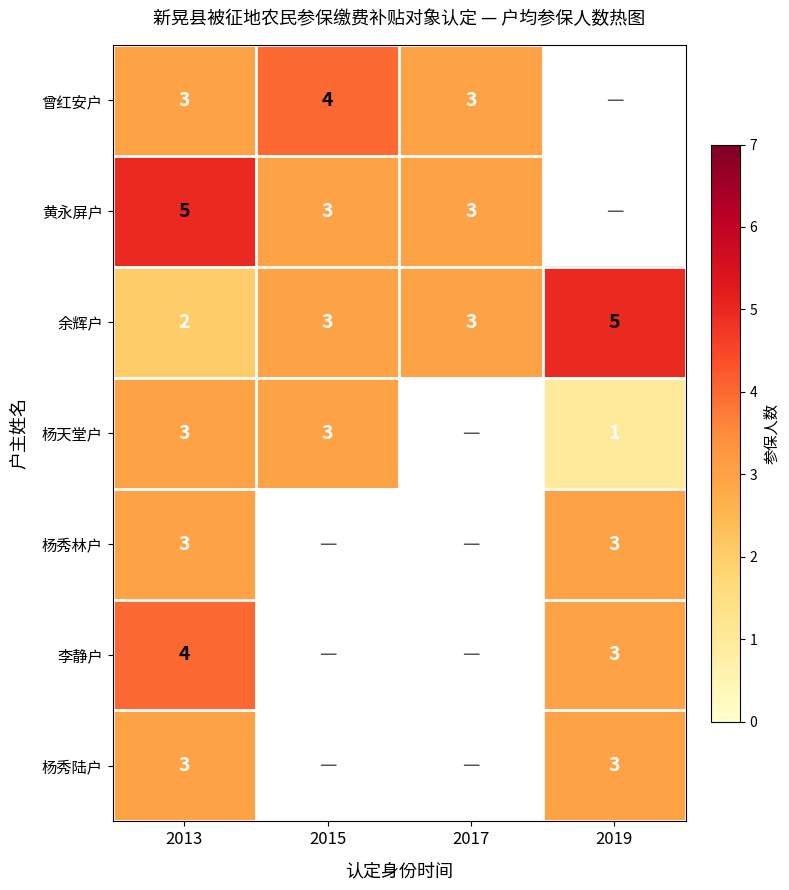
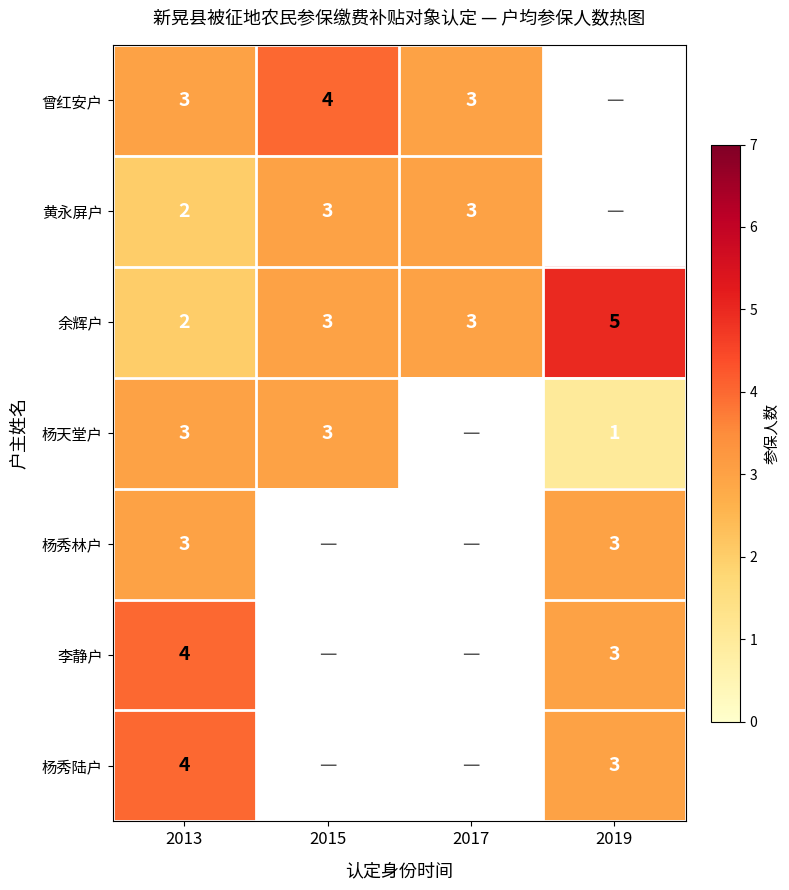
黄永屏户, 2013: 5 -> 2
杨秀陆户, 2013: 3 -> 4
